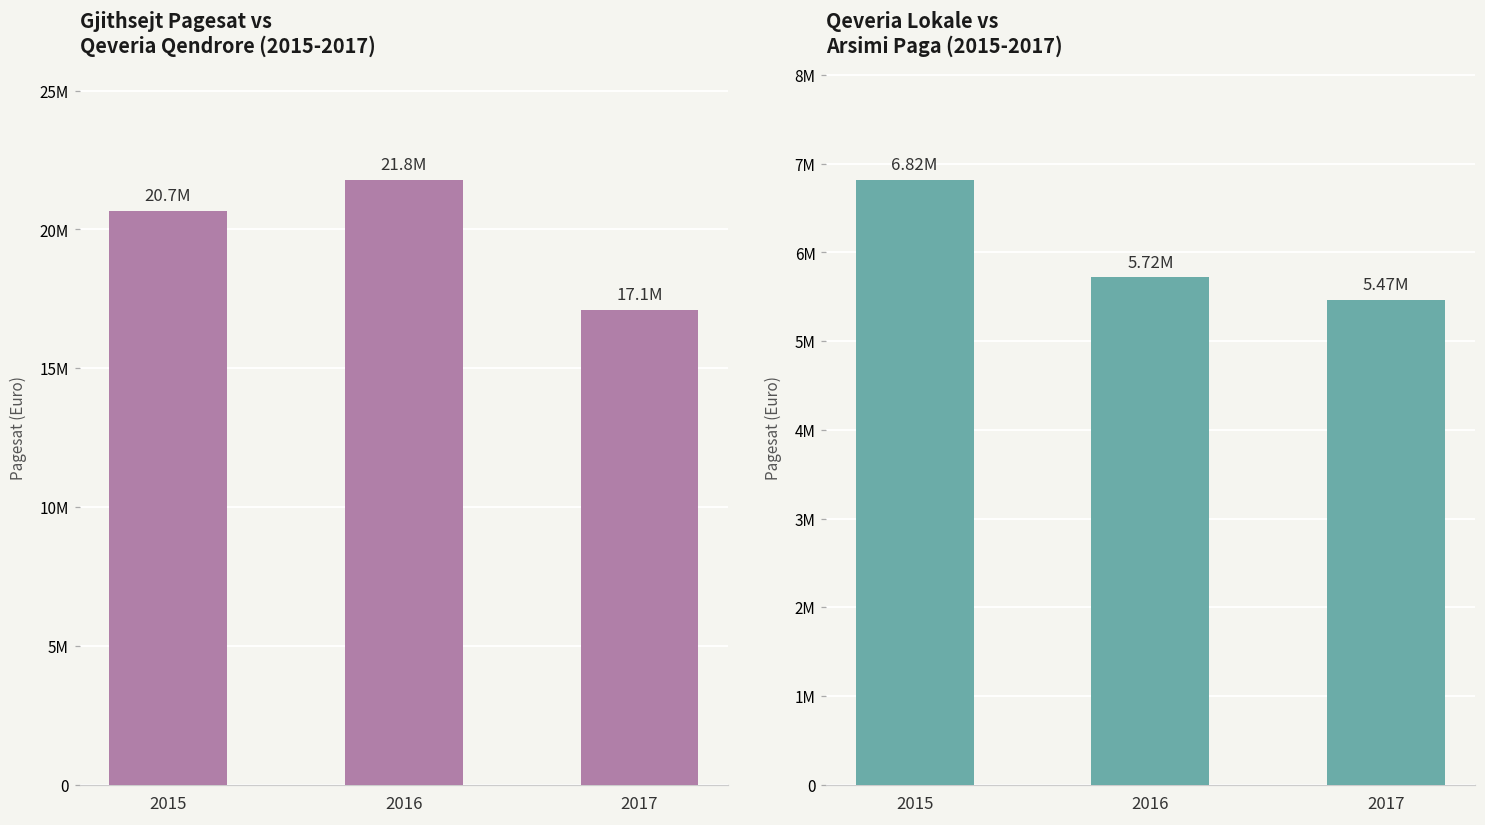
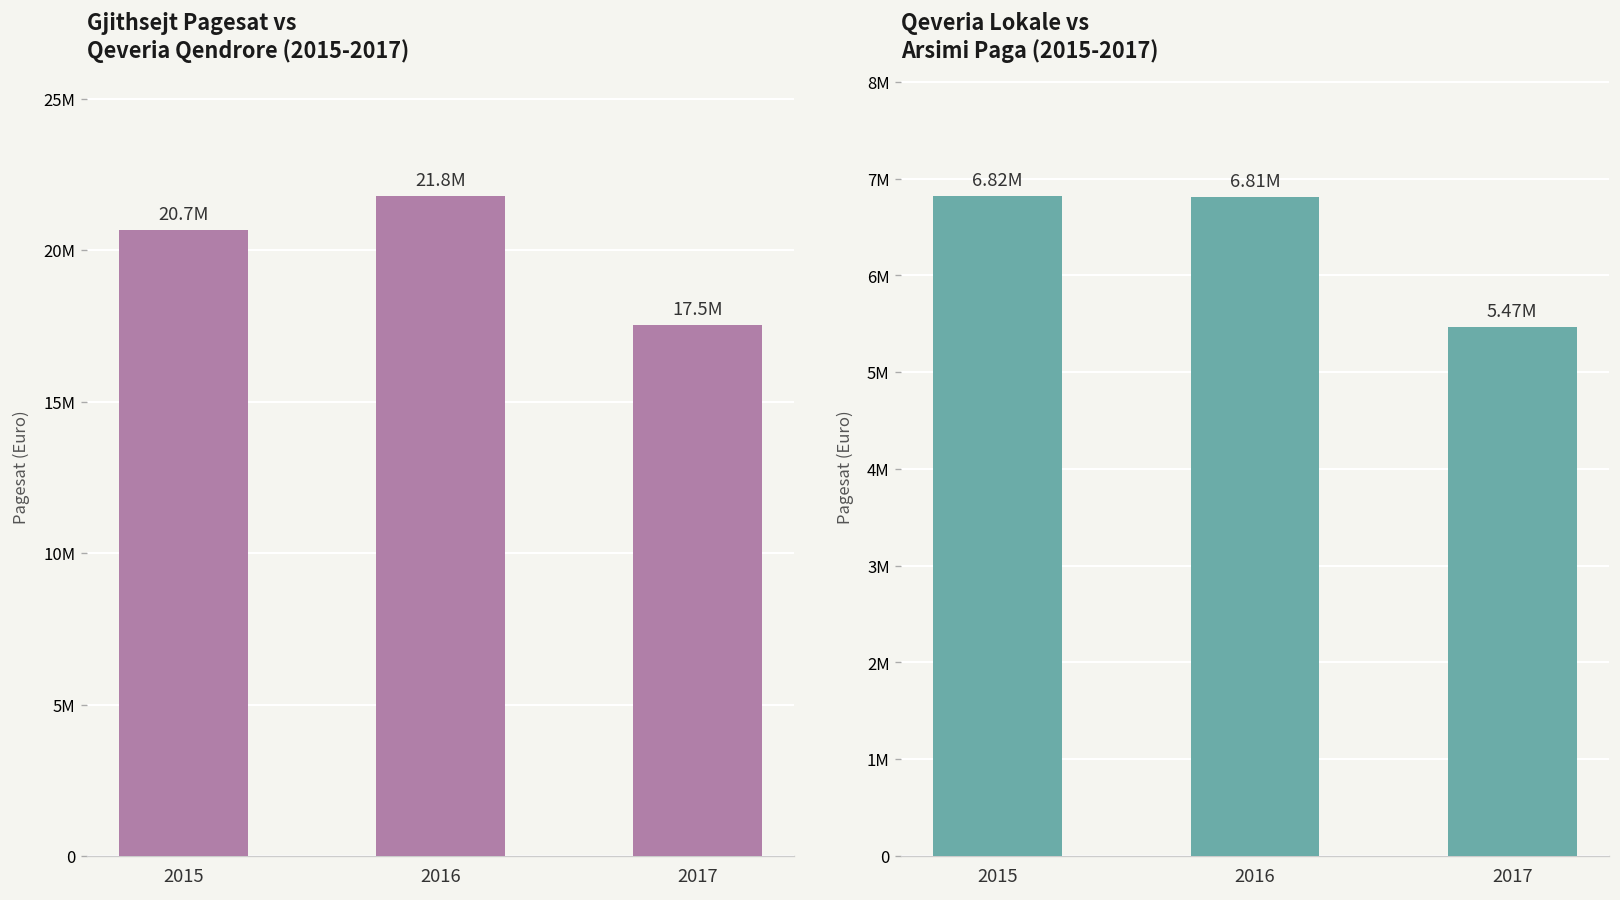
Gjithsejt Pagesat vs Qeveria Qendrore (2015-2017), 2017: 17.1M -> 17.5M
Qeveria Lokale vs Arsimi Paga (2015-2017), 2016: 5.72M -> 6.81M
